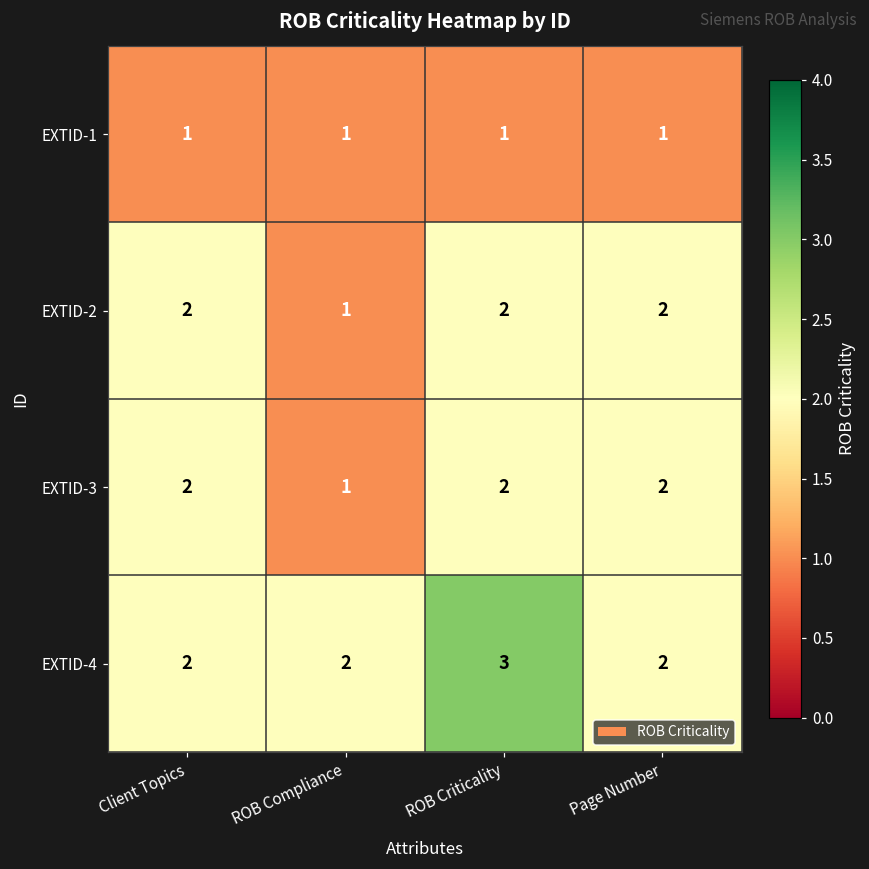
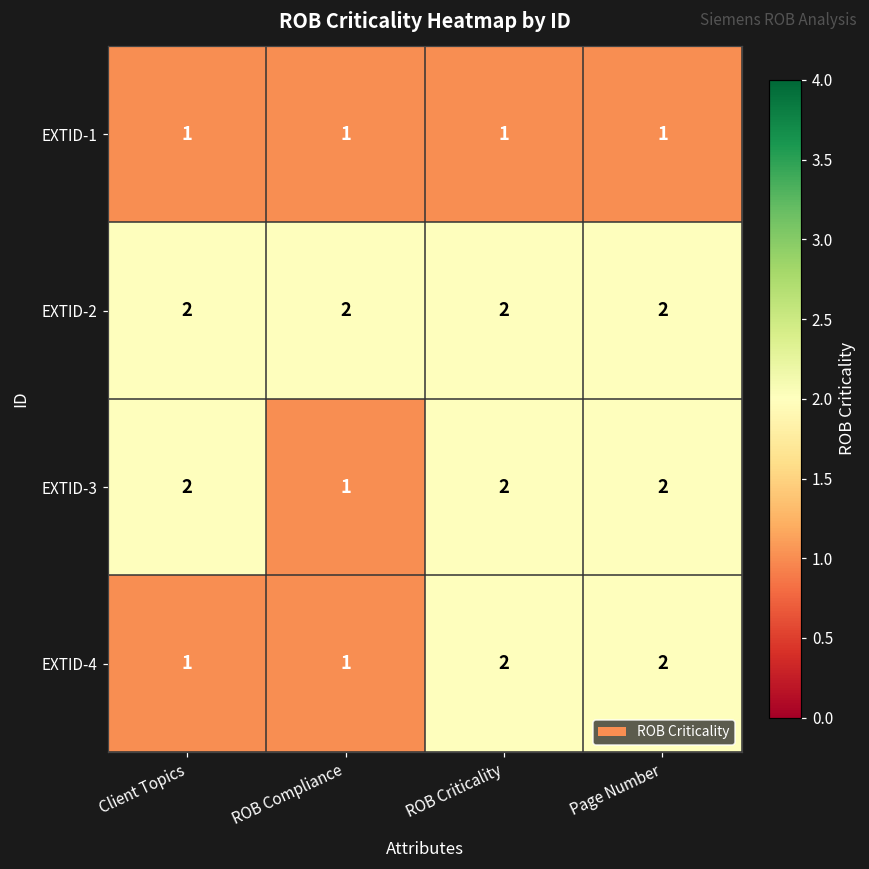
EXTID-2, ROB Compliance: 1 -> 2
EXTID-4, Client Topics: 2 -> 1
EXTID-4, ROB Compliance: 2 -> 1
EXTID-4, ROB Criticality: 3 -> 2
